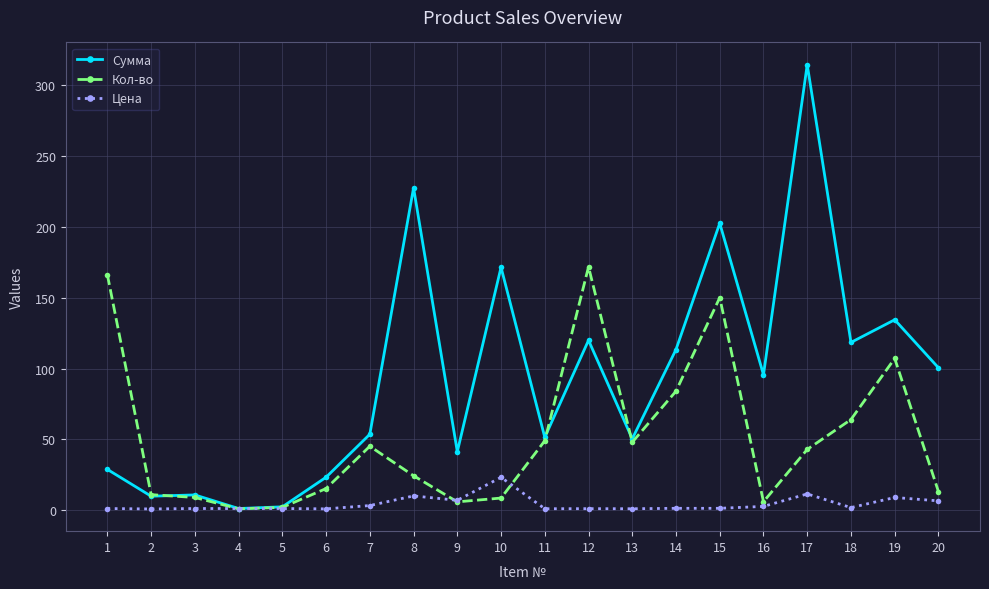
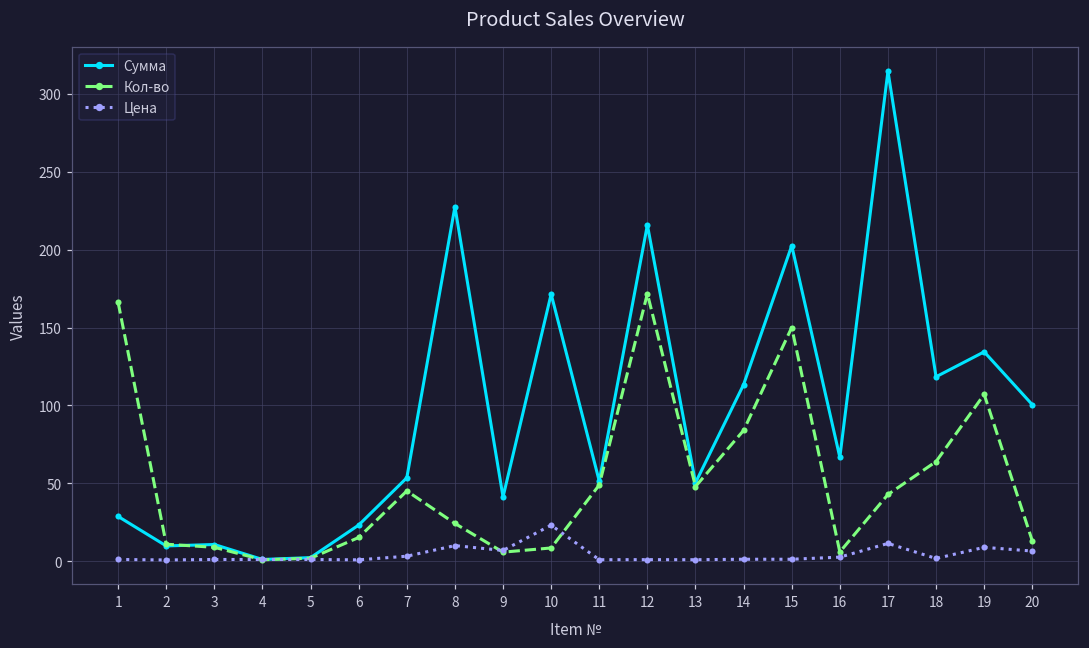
Сумма, 12: 120 -> 216
Сумма, 16: 96 -> 67
